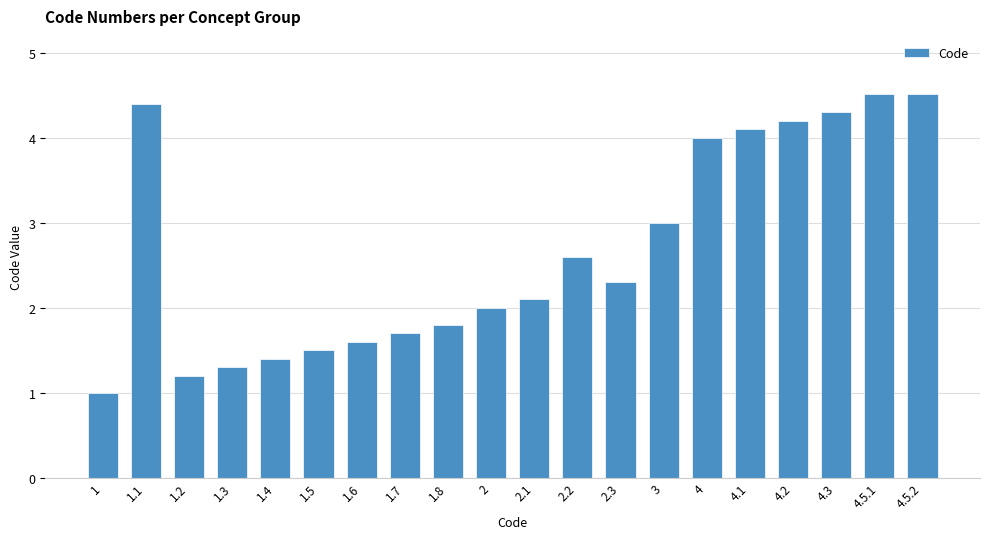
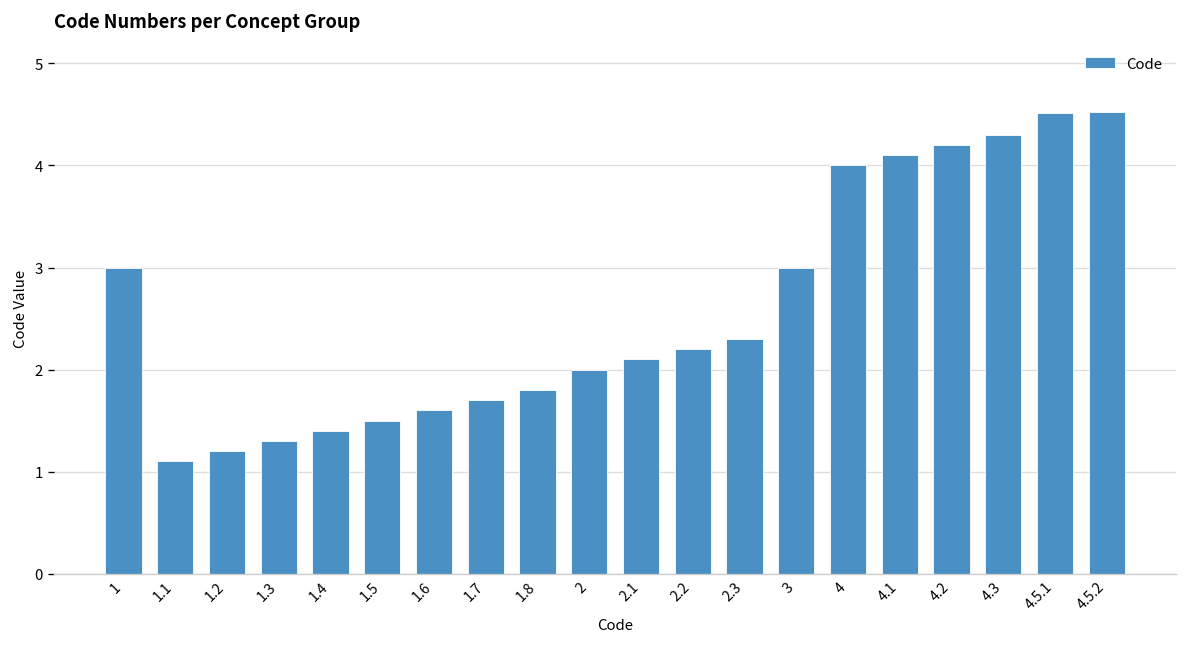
1: 1 -> 3
1.1: 4.4 -> 1.1
2.2: 2.6 -> 2.2
